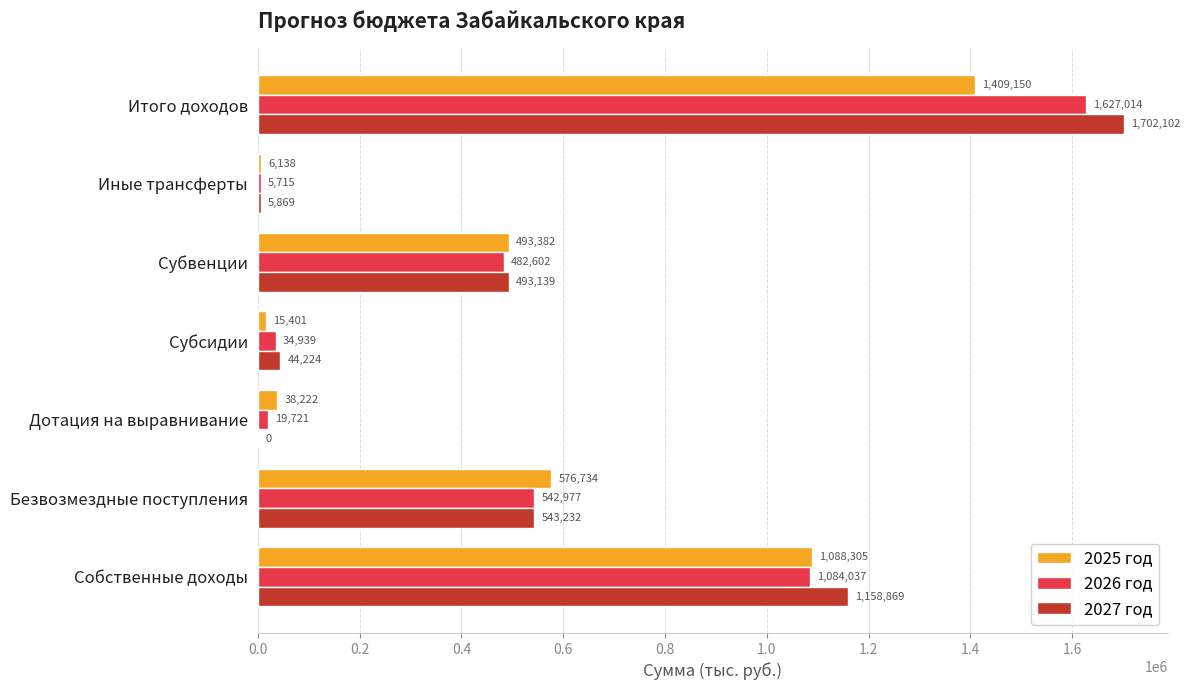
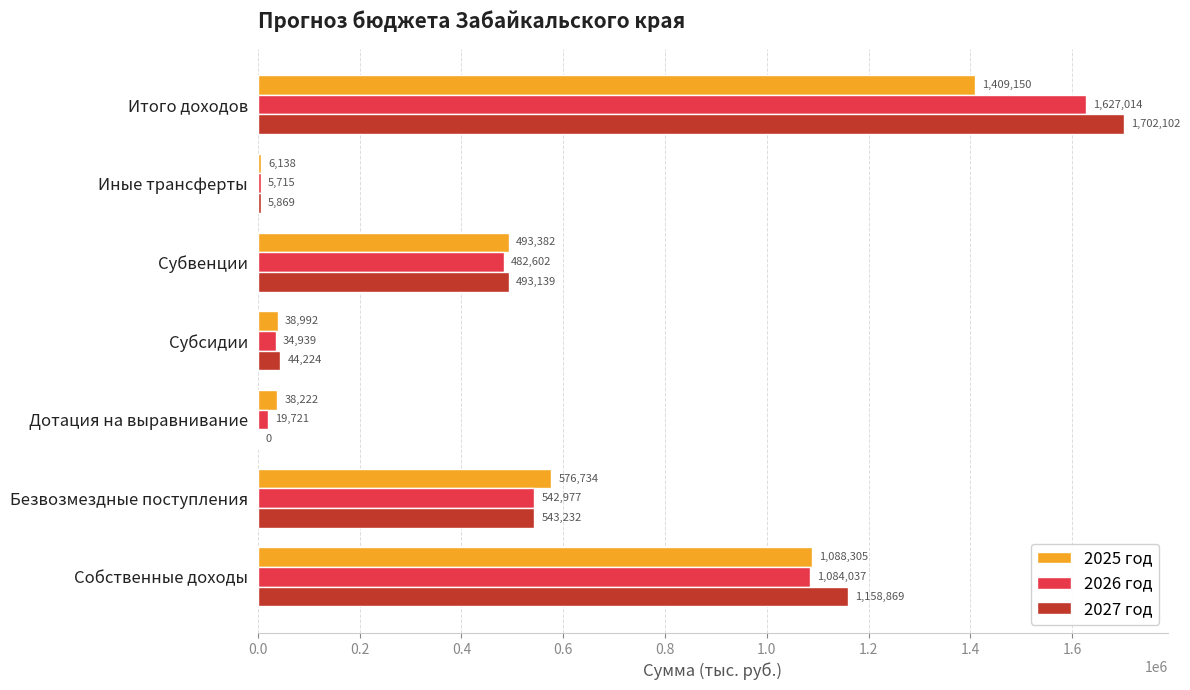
2025 год, Субсидии: 15,401 -> 38,992
